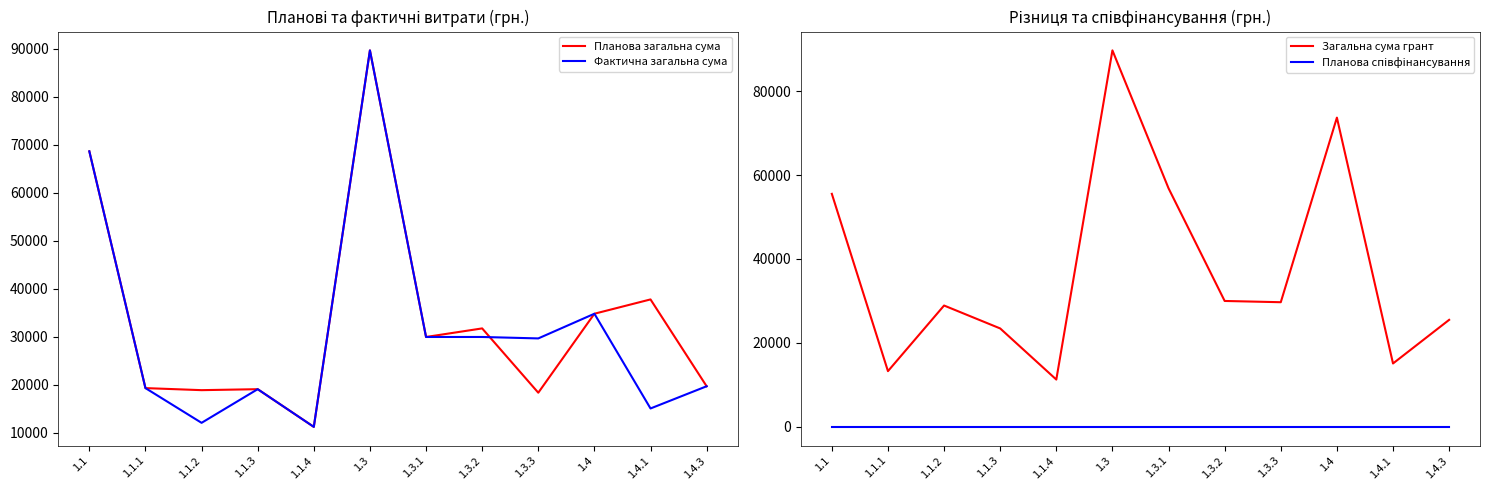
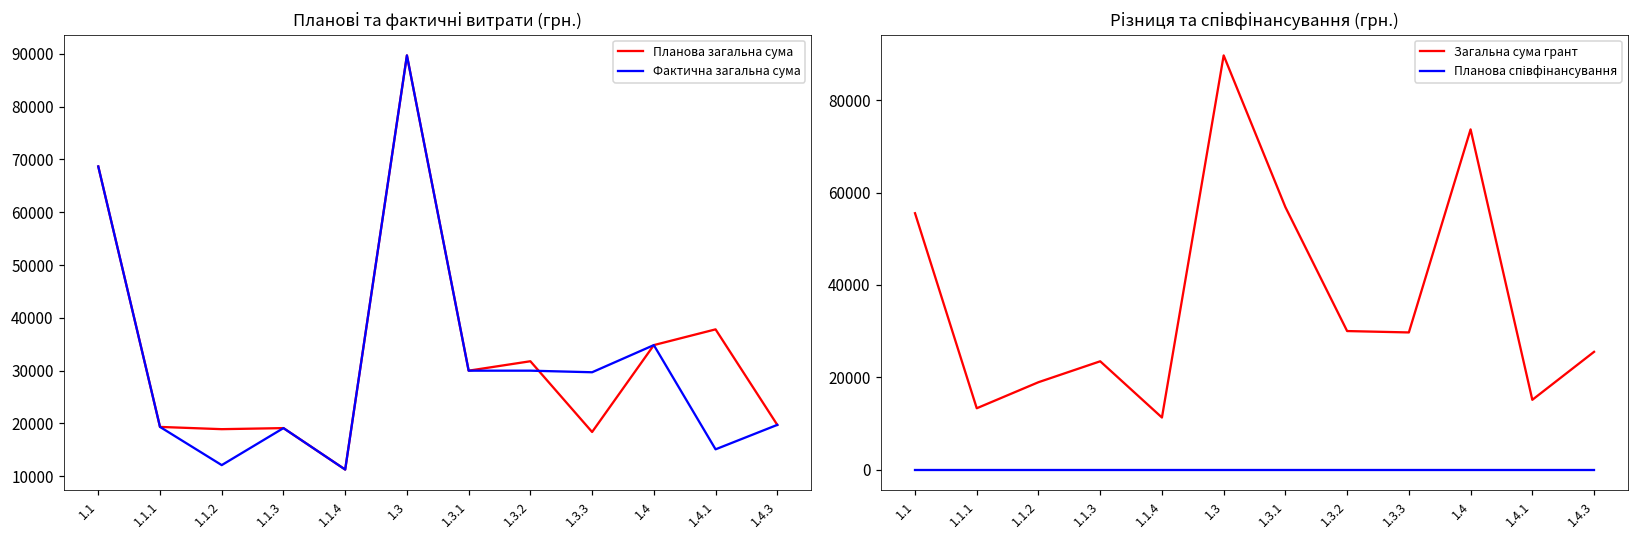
Різниця та співфінансування (грн.), Загальна сума грант, 1.1.2: 29000 -> 19000
